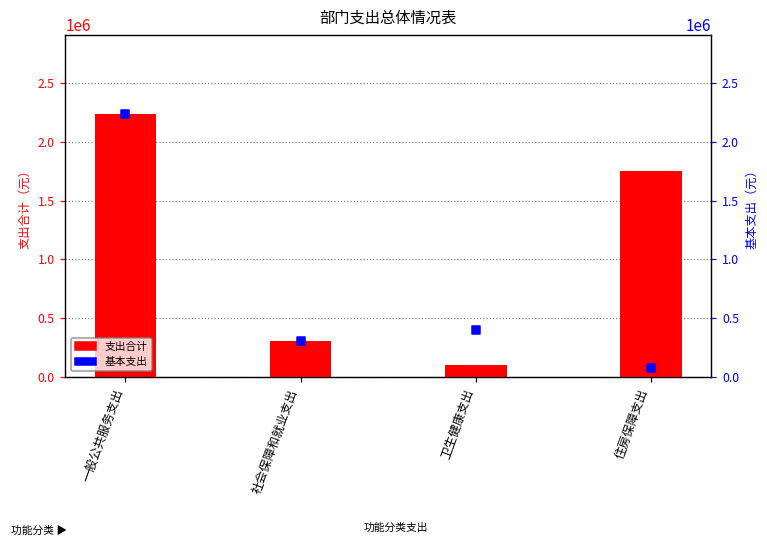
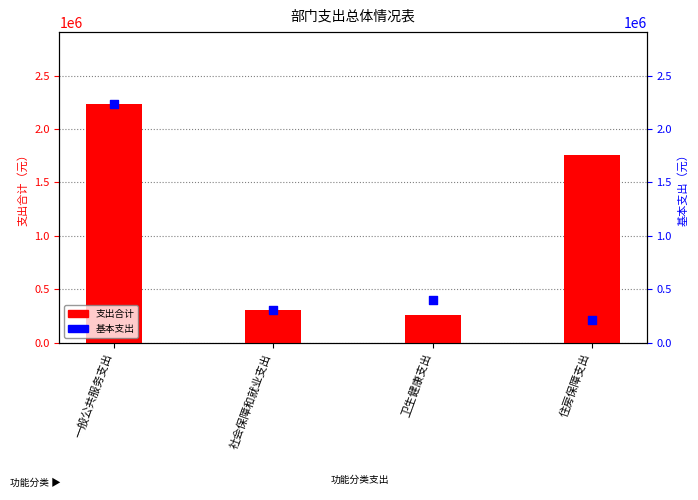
支出合计, 卫生健康支出: 100000 -> 250000
基本支出, 住房保障支出: 80000 -> 210000
